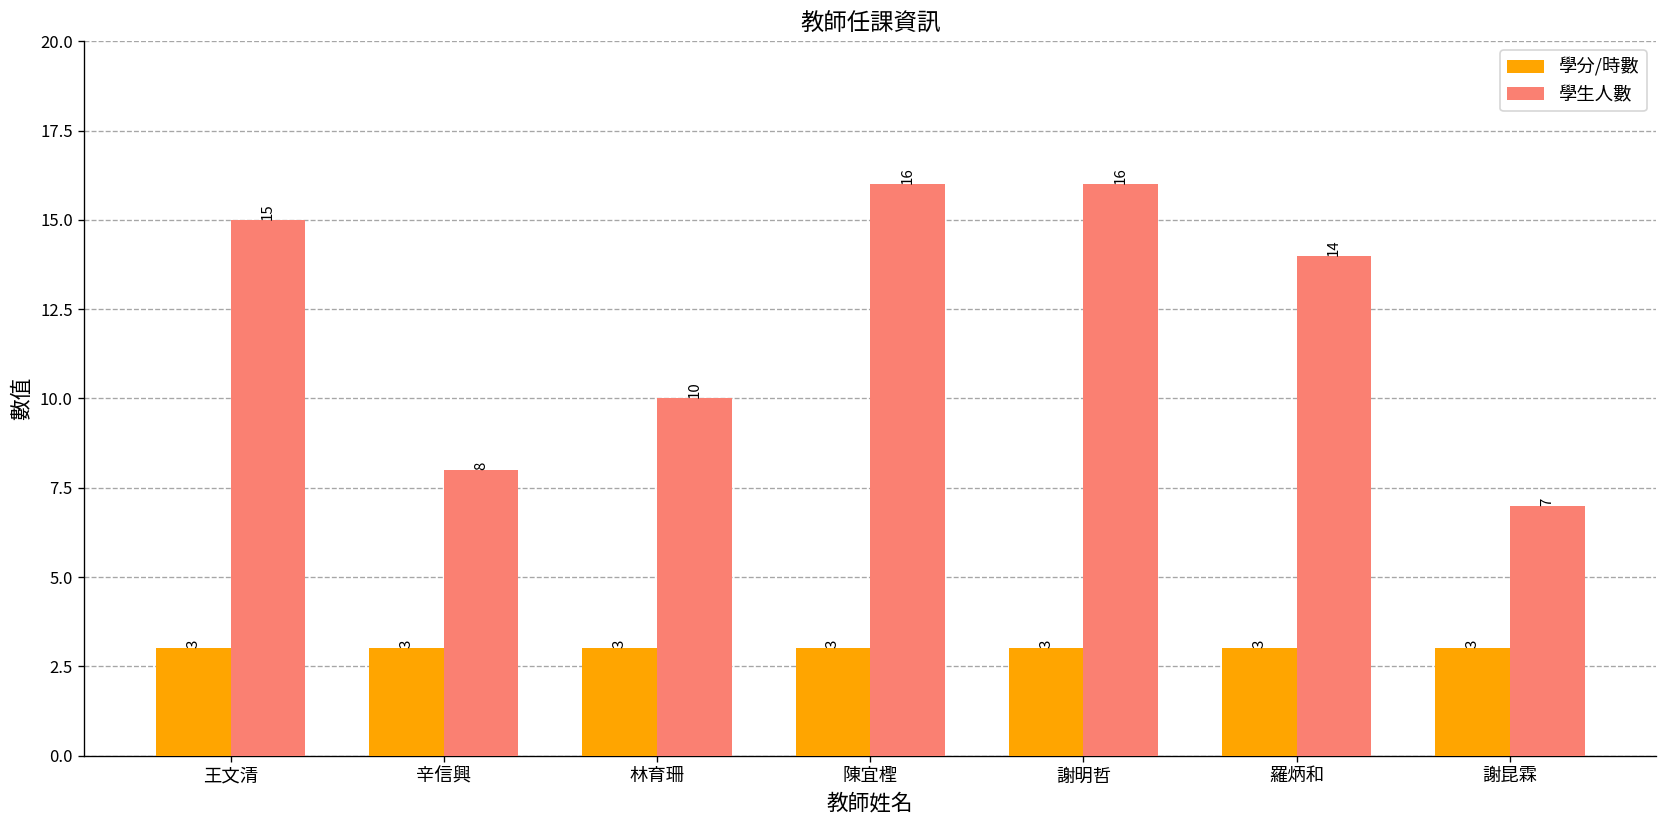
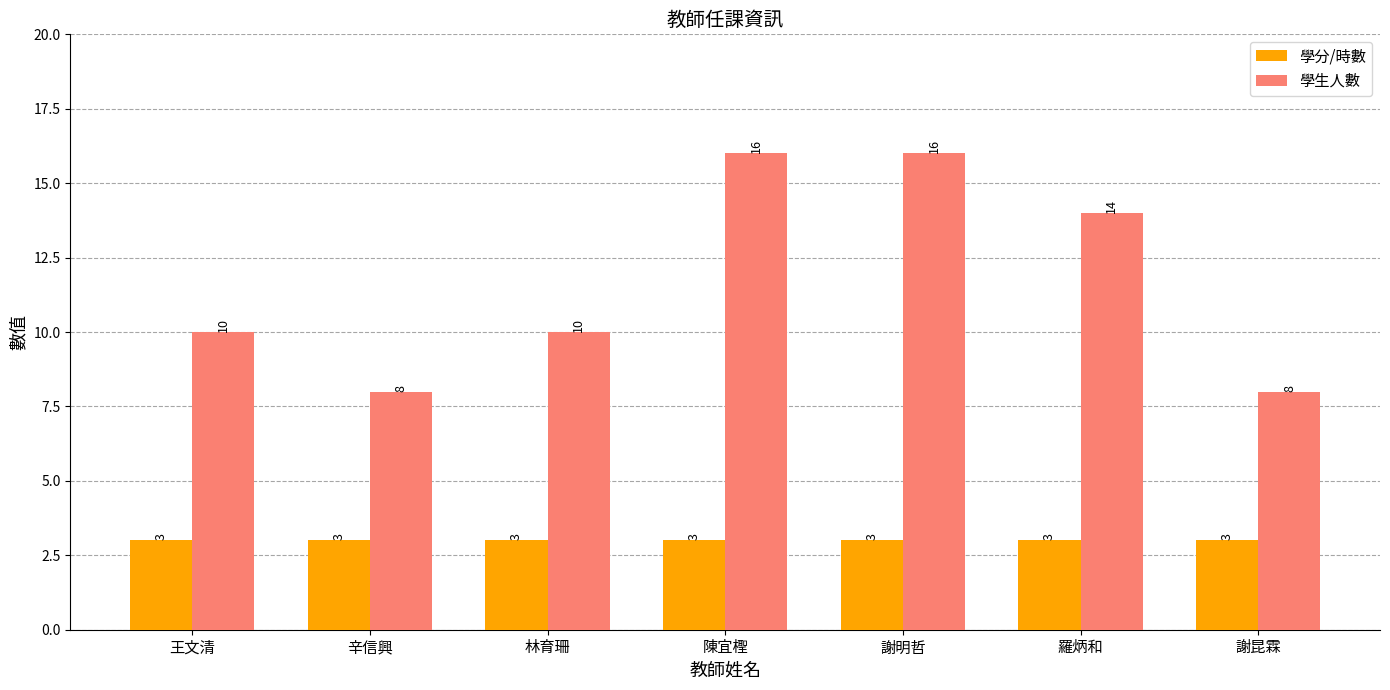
學生人數, 王文清: 15 -> 10
學生人數, 謝昆霖: 7 -> 8
